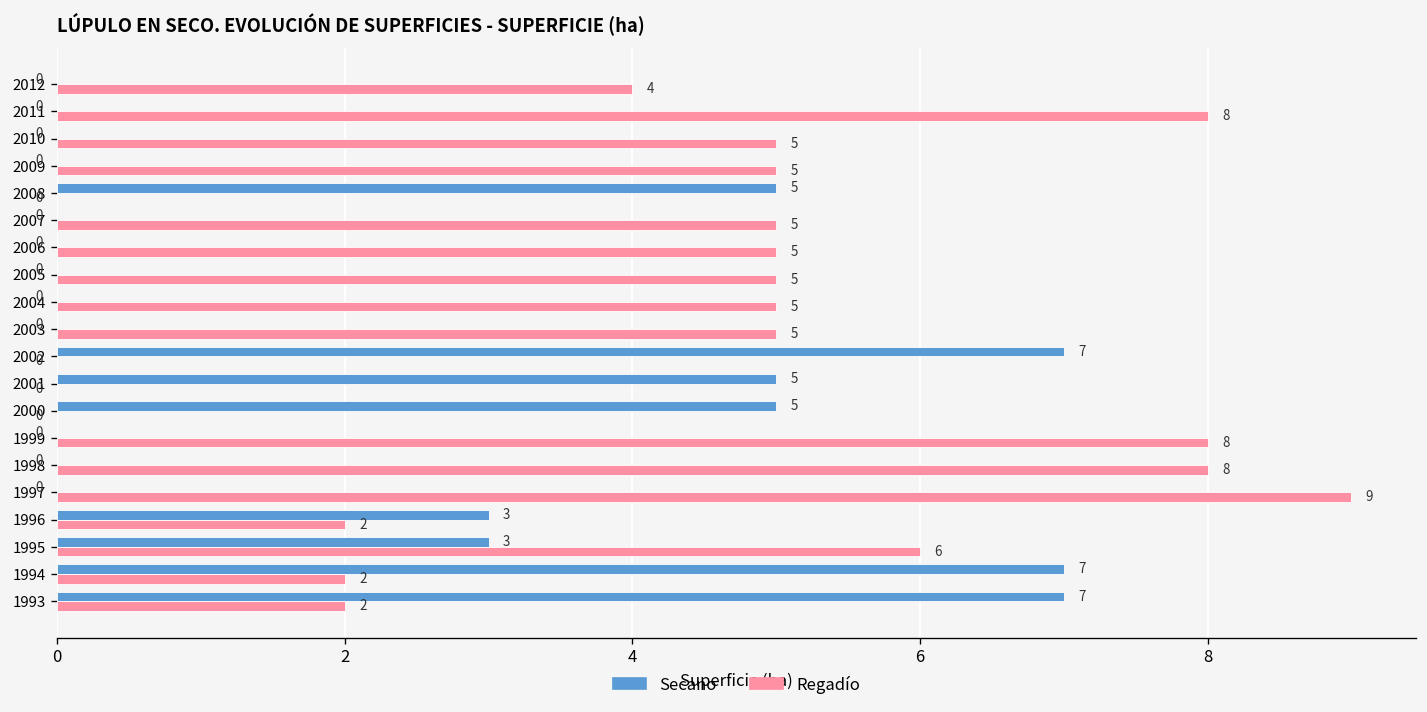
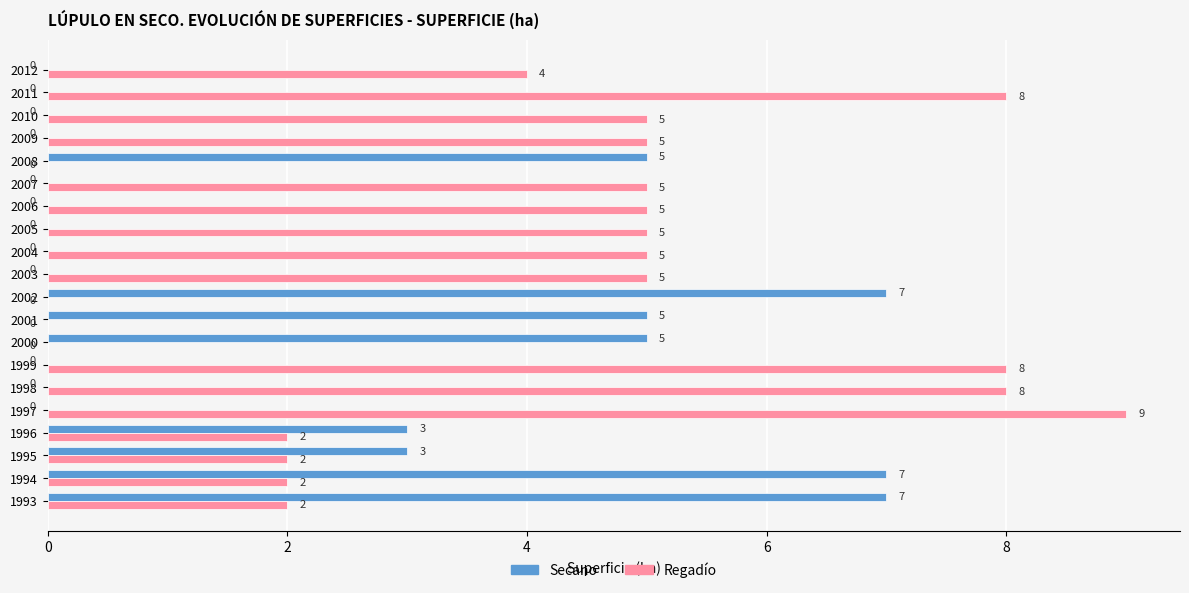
Regadío, 1995: 6 -> 2
